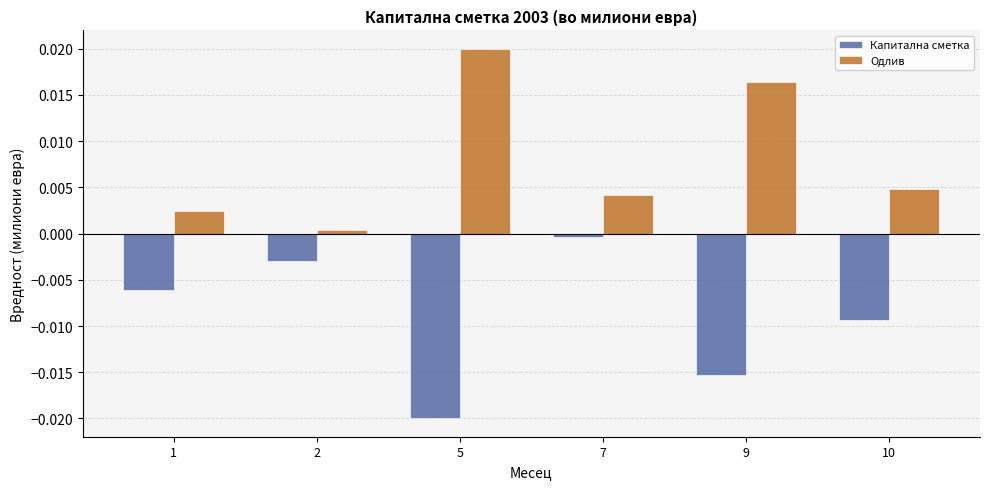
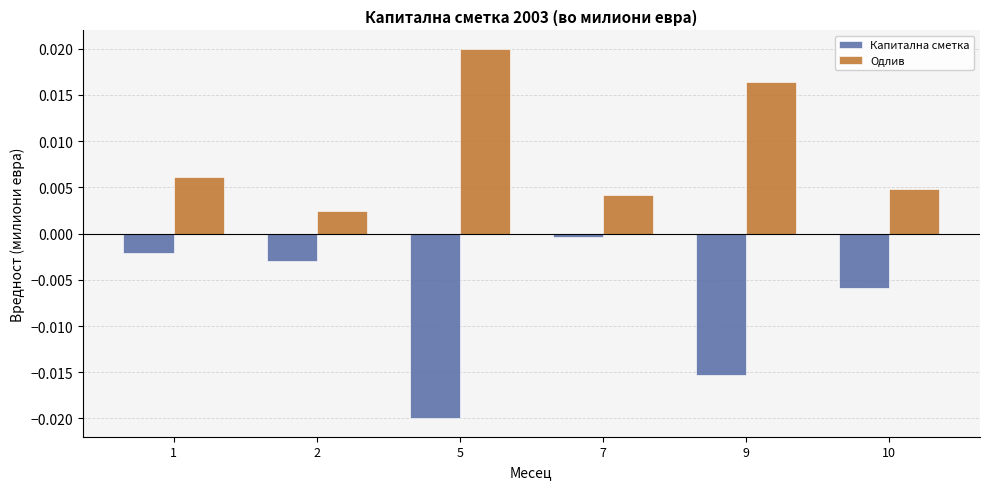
Капитална сметка, 1: -0.006 -> -0.002
Одлив, 1: 0.002 -> 0.006
Одлив, 2: 0.000 -> 0.002
Капитална сметка, 10: -0.009 -> -0.006
